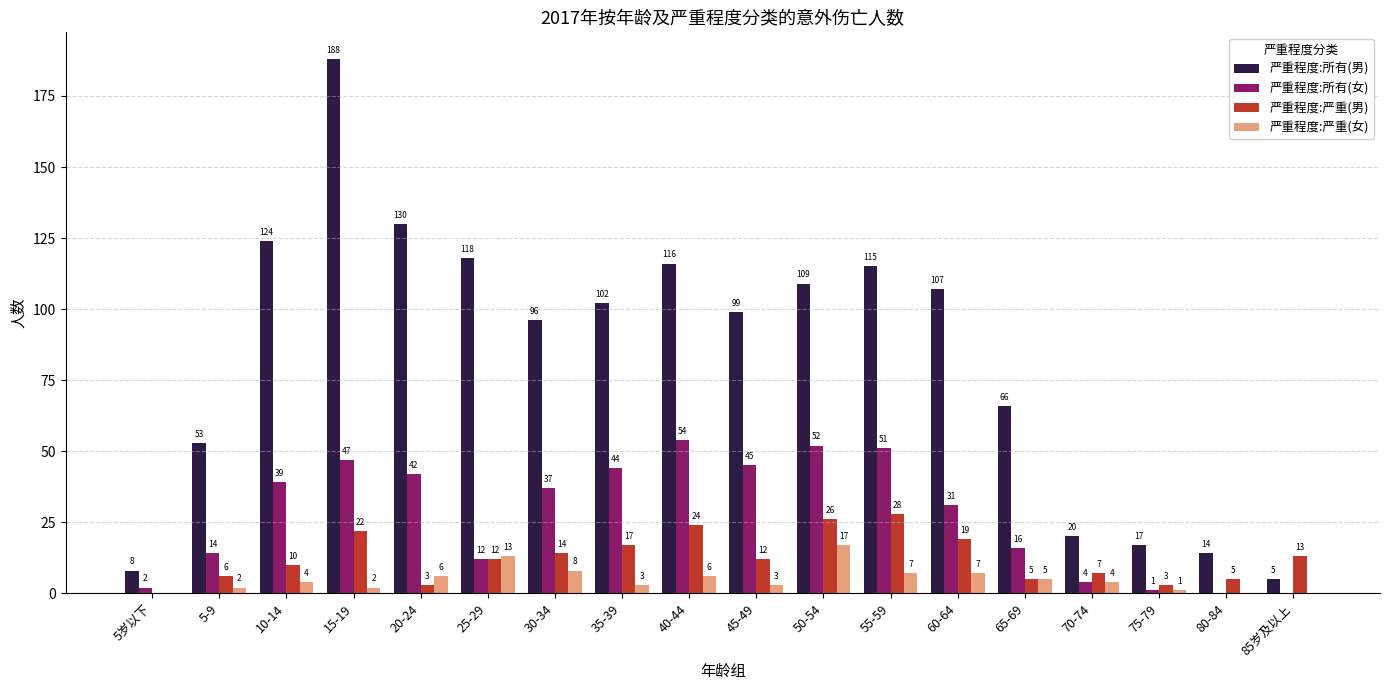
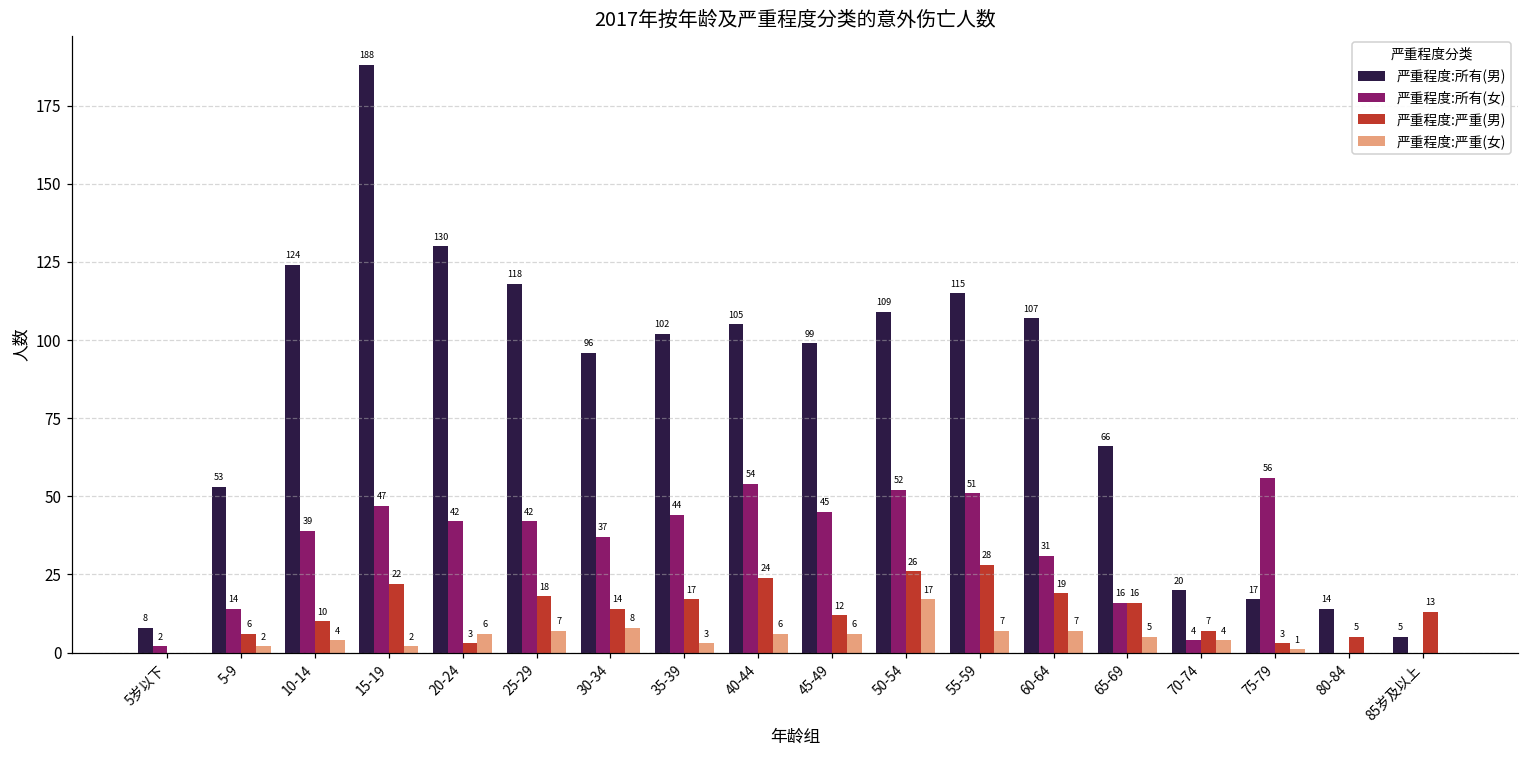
严重程度:所有(女), 25-29: 12 -> 42
严重程度:严重(男), 25-29: 12 -> 18
严重程度:严重(女), 25-29: 13 -> 7
严重程度:所有(男), 40-44: 116 -> 105
严重程度:严重(女), 45-49: 3 -> 6
严重程度:严重(男), 65-69: 5 -> 16
严重程度:所有(女), 75-79: 1 -> 56
